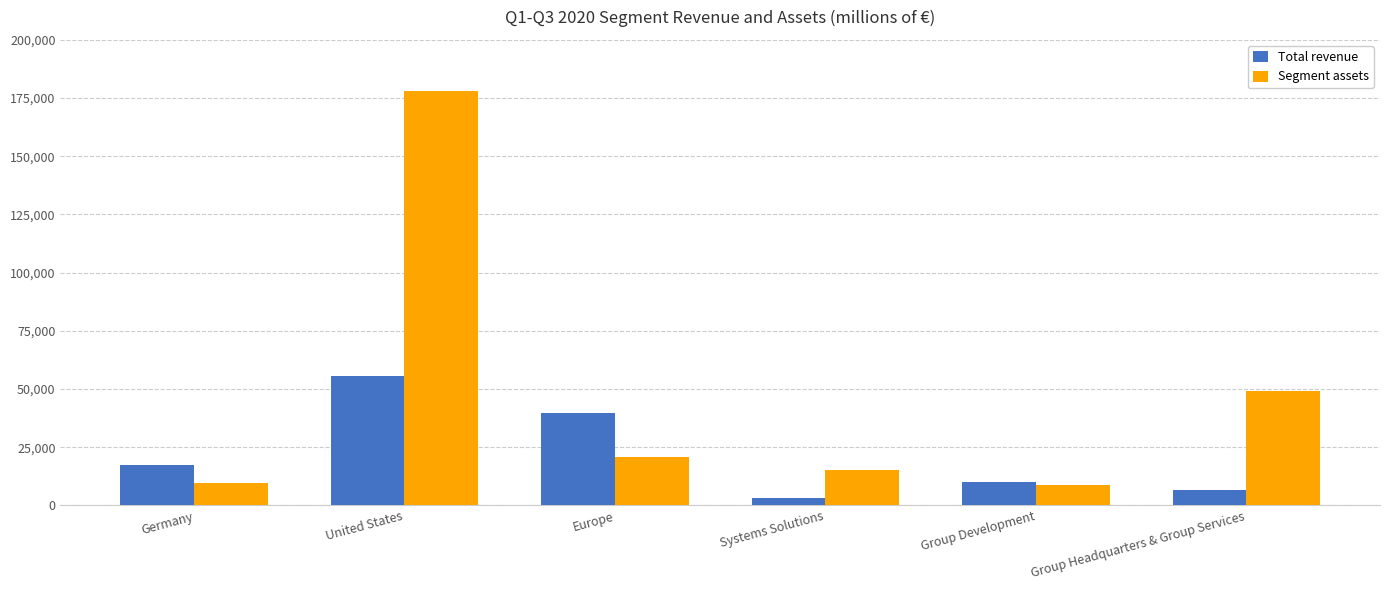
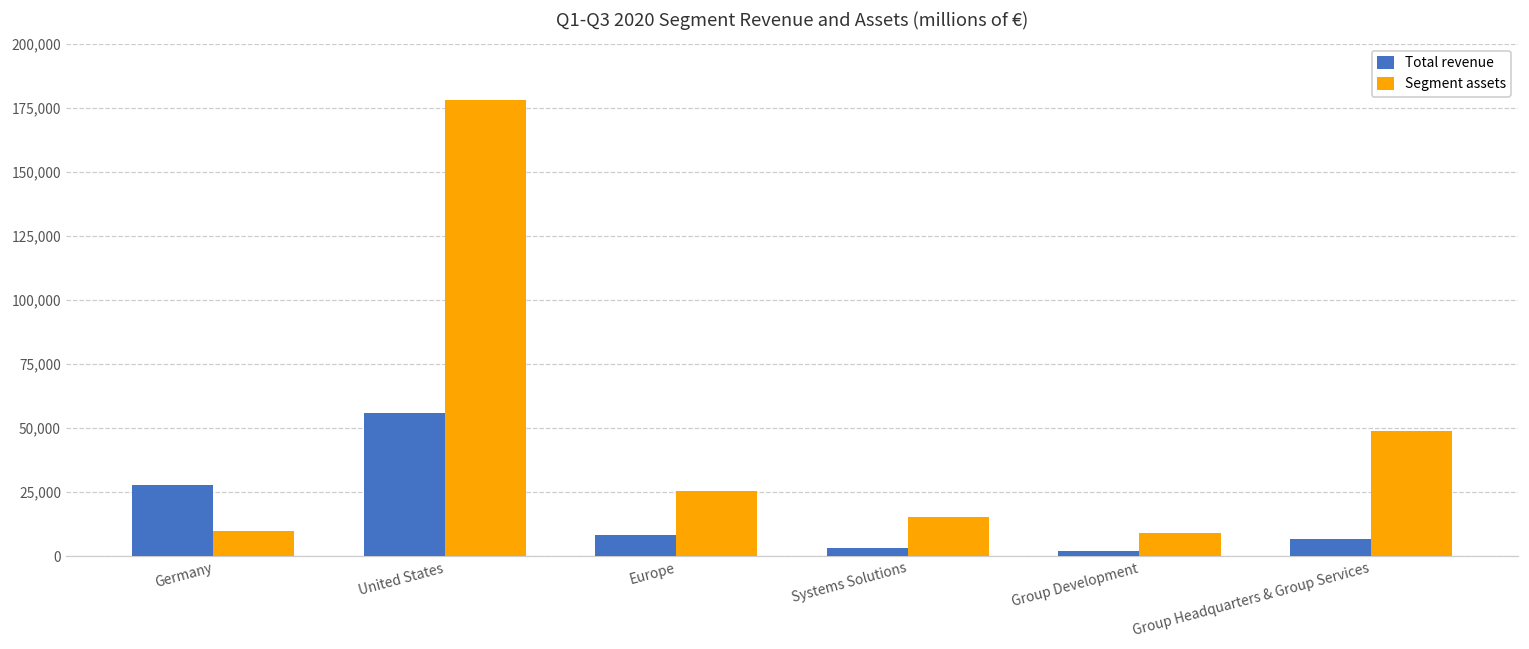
Total revenue, Germany: 18,000 -> 28,000
Total revenue, Europe: 40,000 -> 8,000
Segment assets, Europe: 21,000 -> 25,000
Total revenue, Group Development: 10,000 -> 2,000
